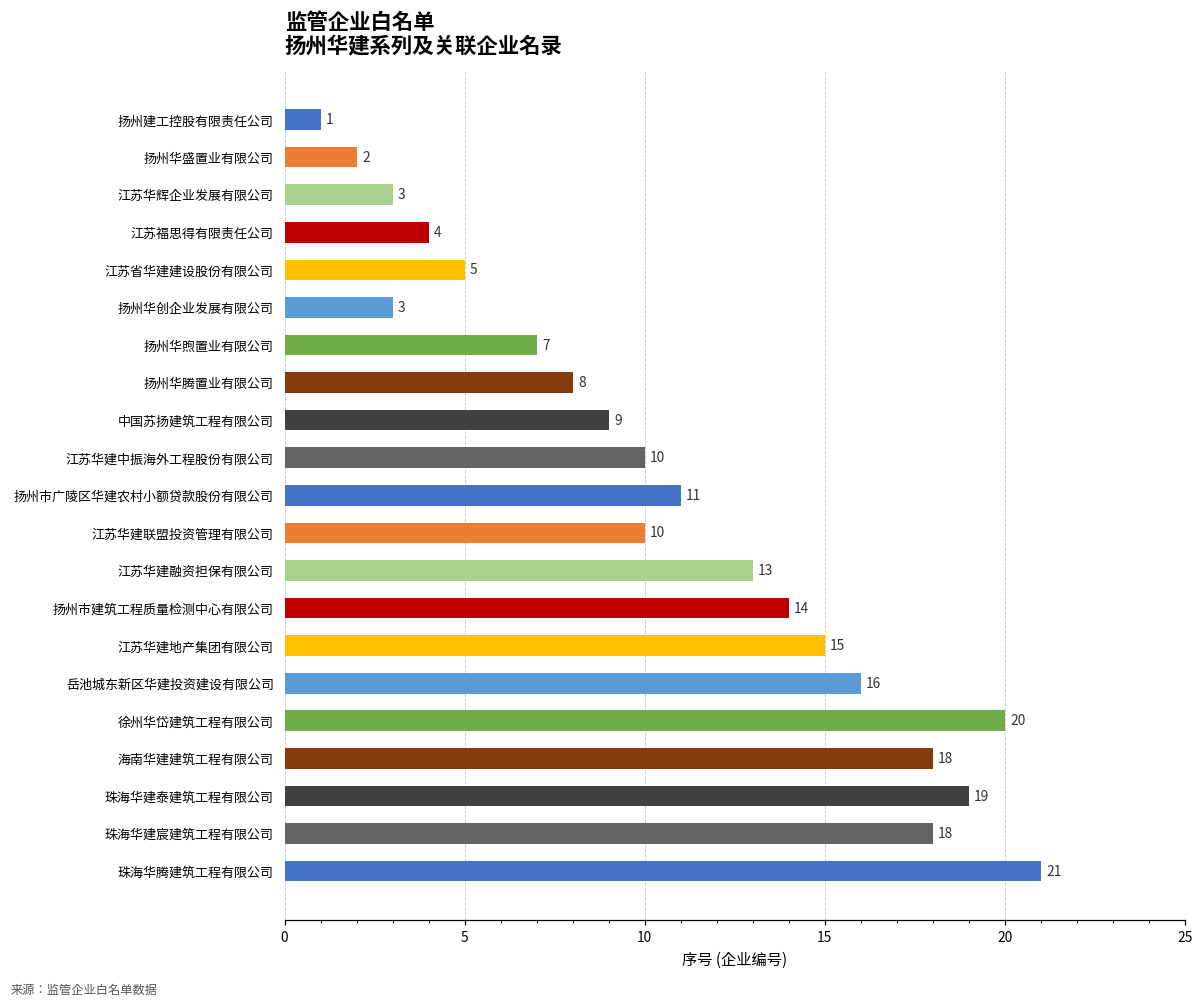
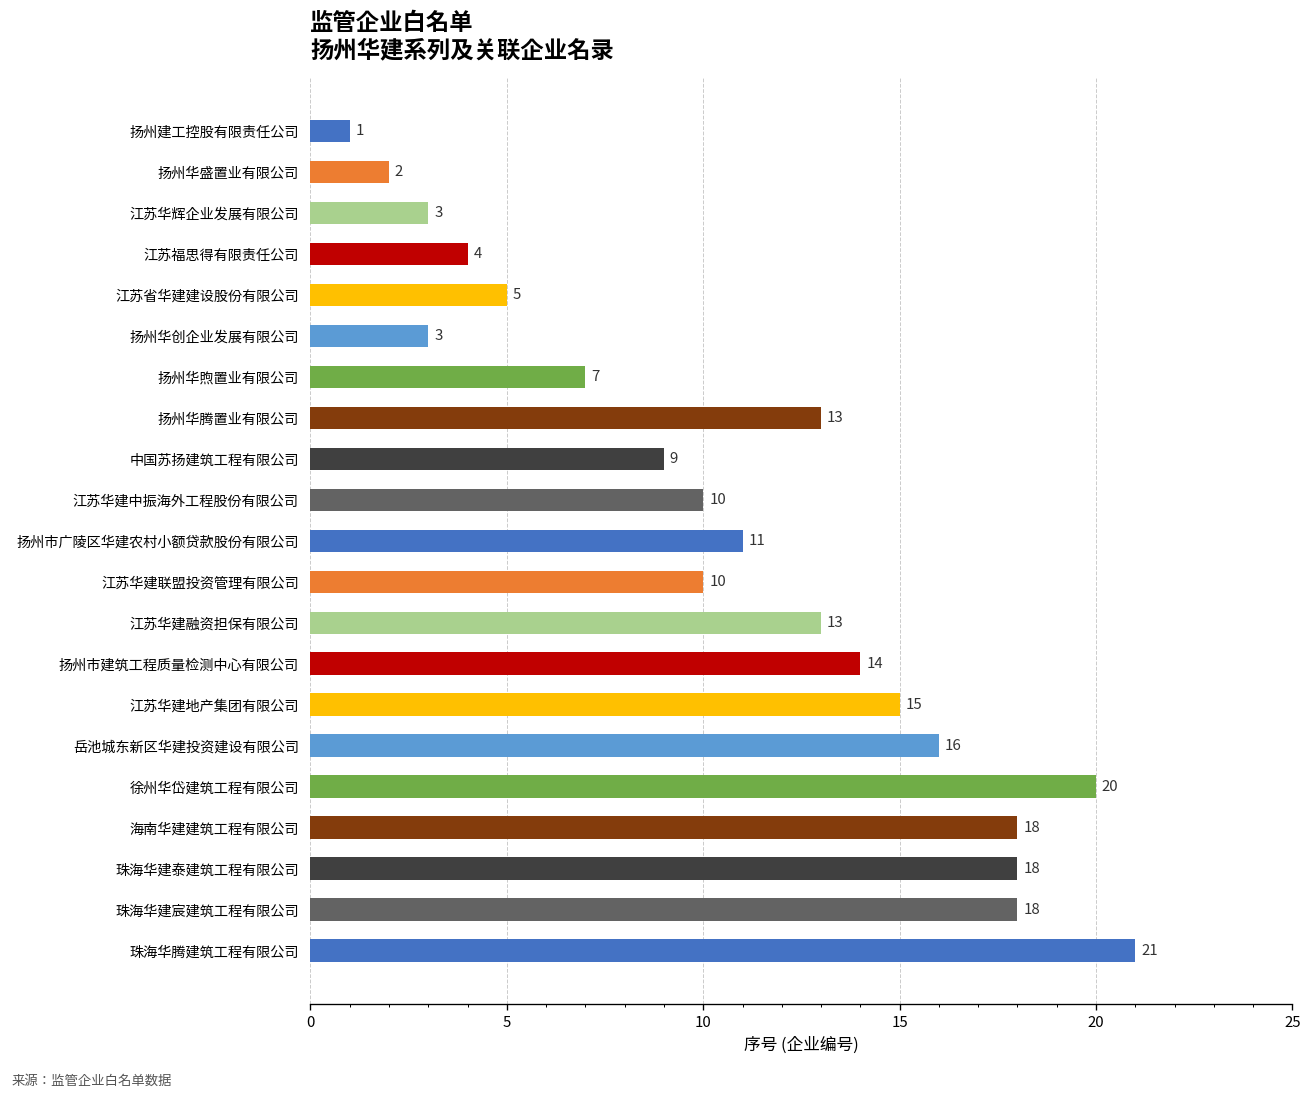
扬州华腾置业有限公司: 8 -> 13
珠海华建泰建筑工程有限公司: 19 -> 18
